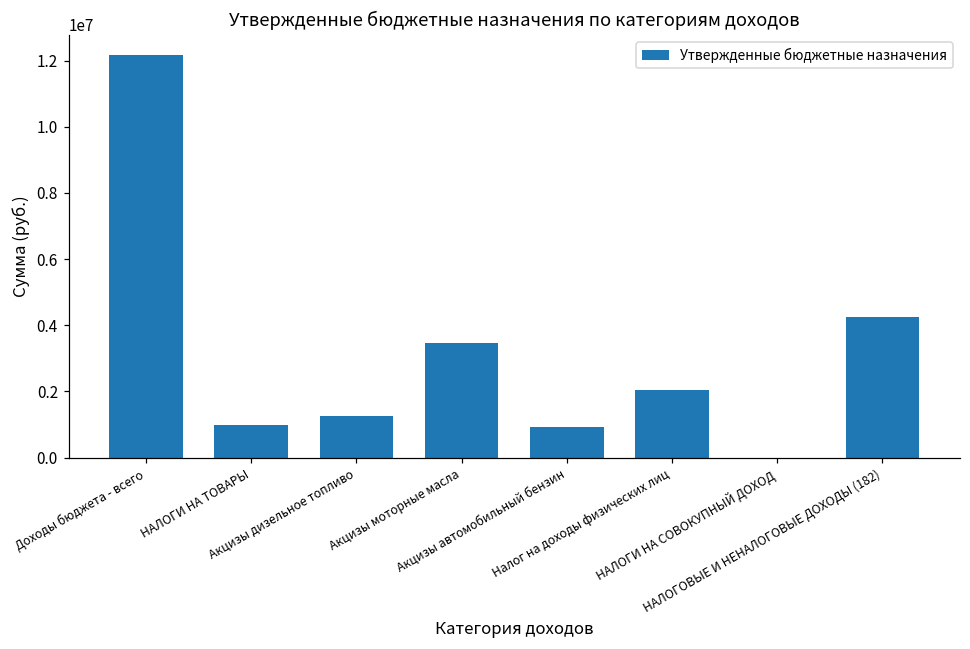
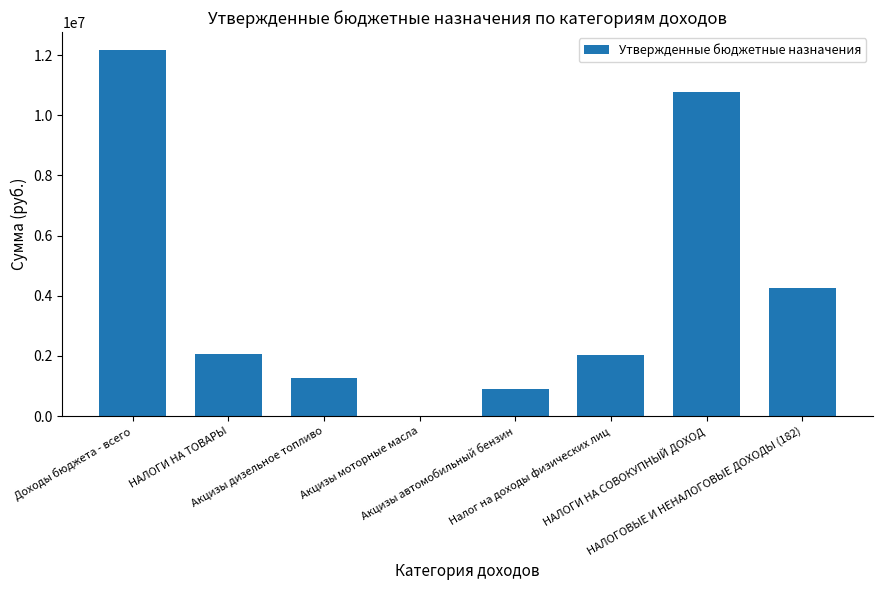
НАЛОГИ НА ТОВАРЫ: 1000000 -> 2100000
Акцизы моторные масла: 3500000 -> 0
НАЛОГИ НА СОВОКУПНЫЙ ДОХОД: 0 -> 10800000
